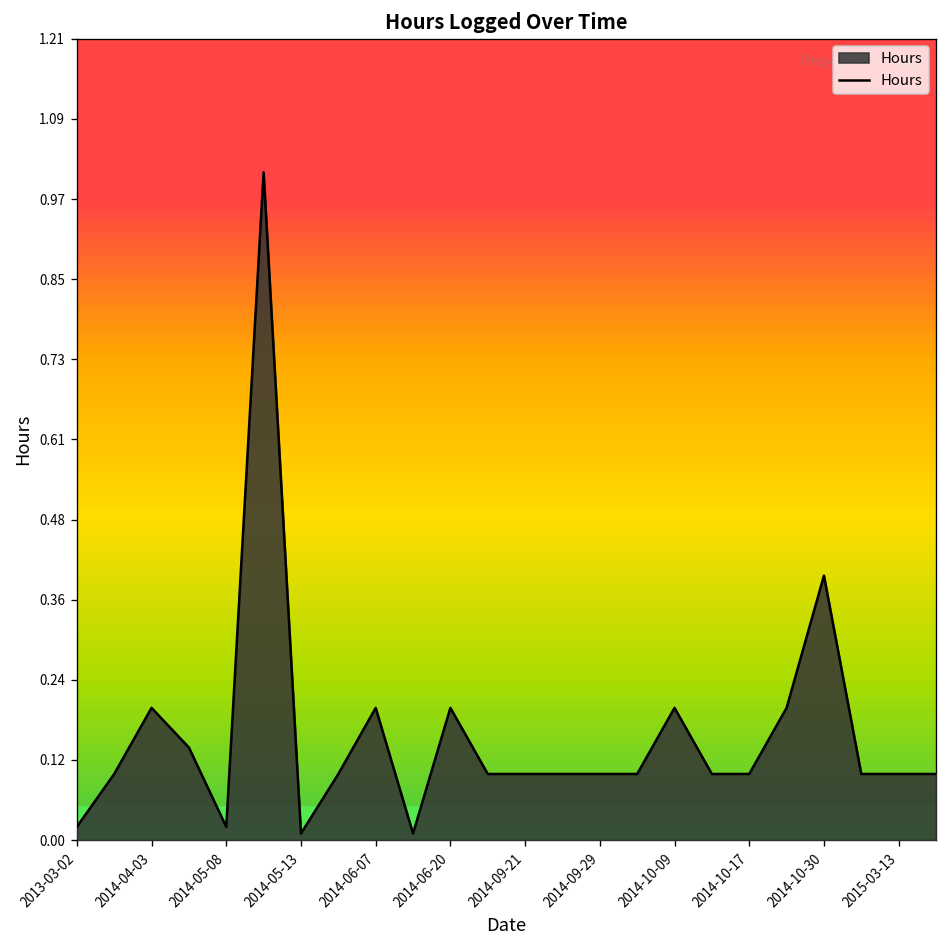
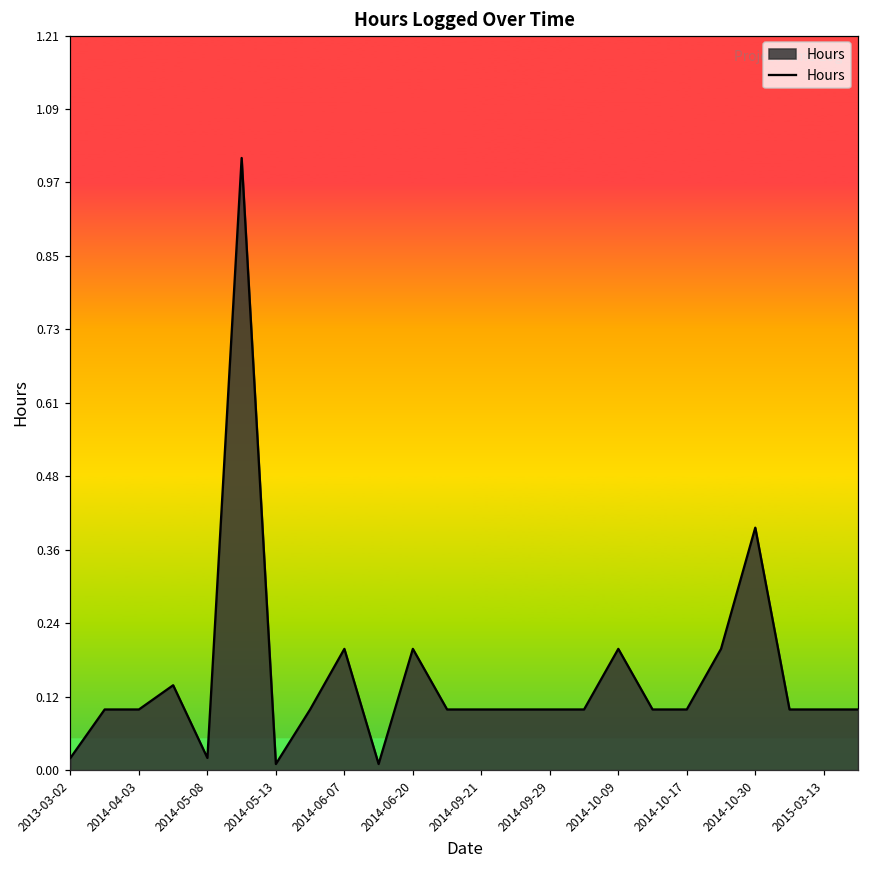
2014-04-03: 0.2 -> 0.1
